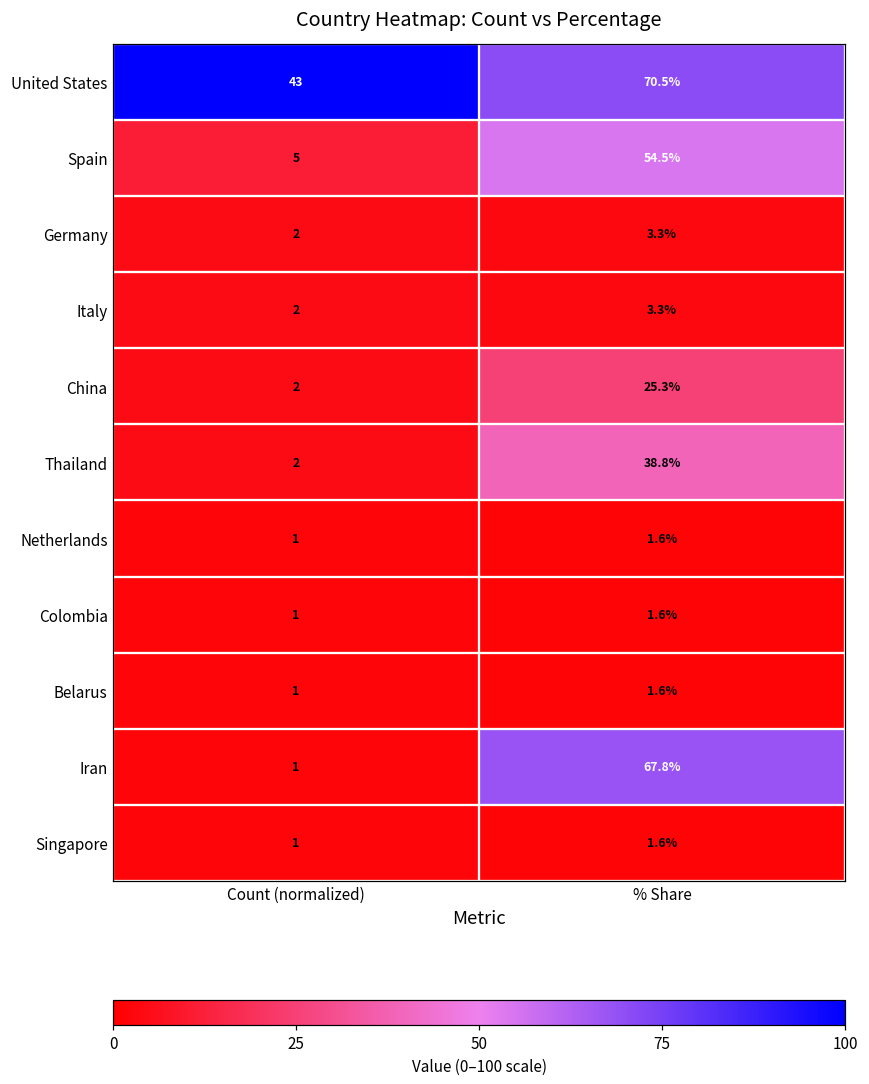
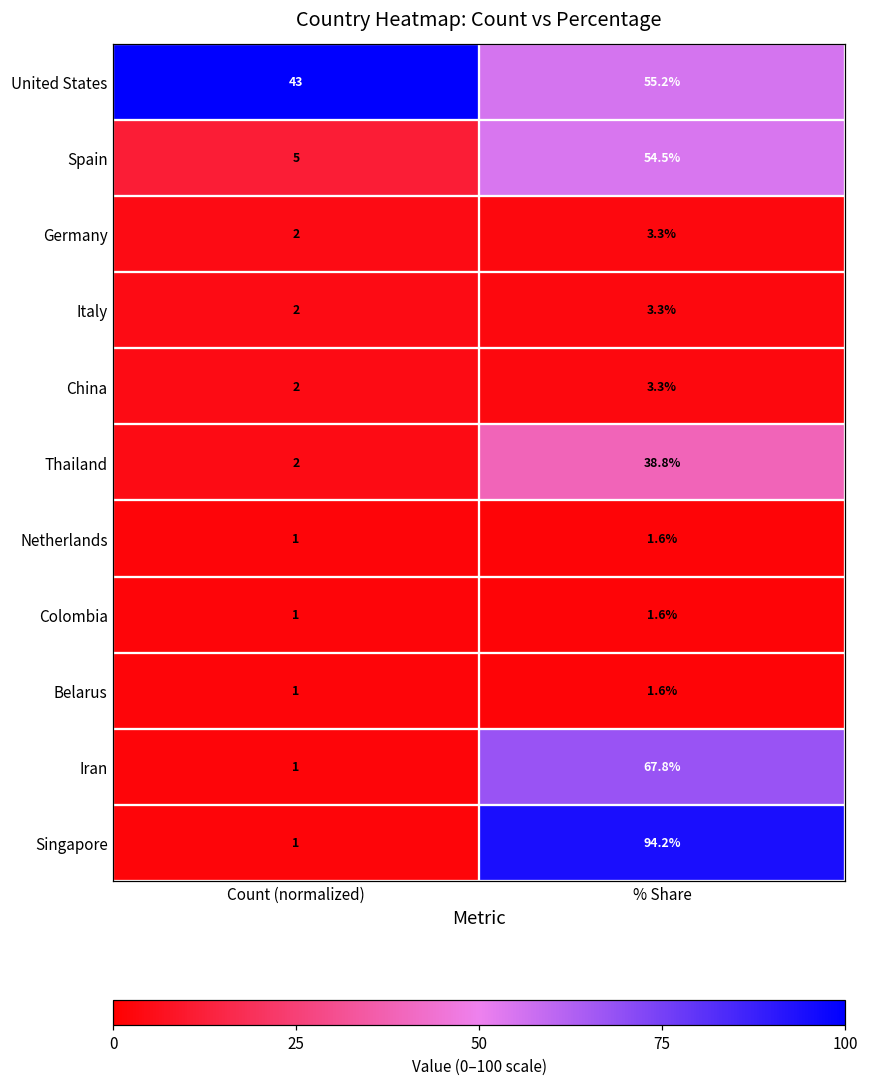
United States, % Share: 70.5% -> 55.2%
China, % Share: 25.3% -> 3.3%
Singapore, % Share: 1.6% -> 94.2%
